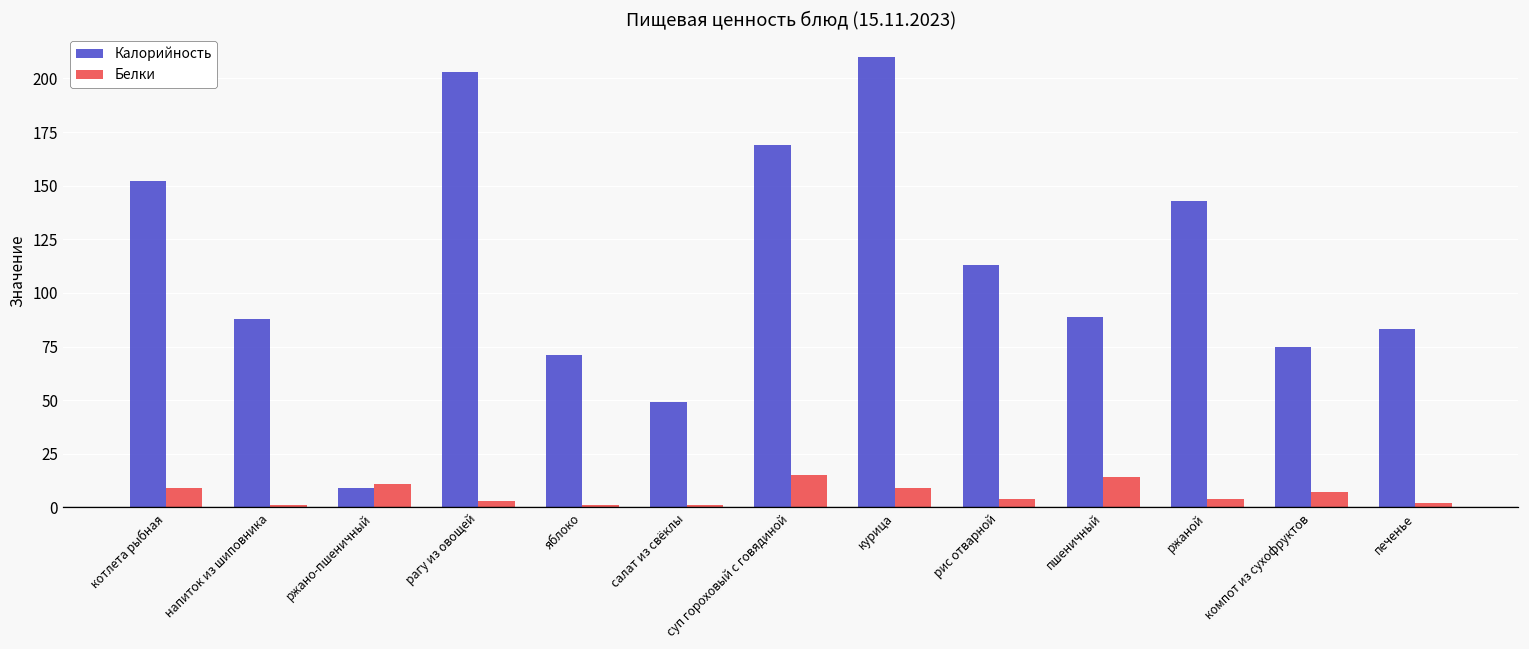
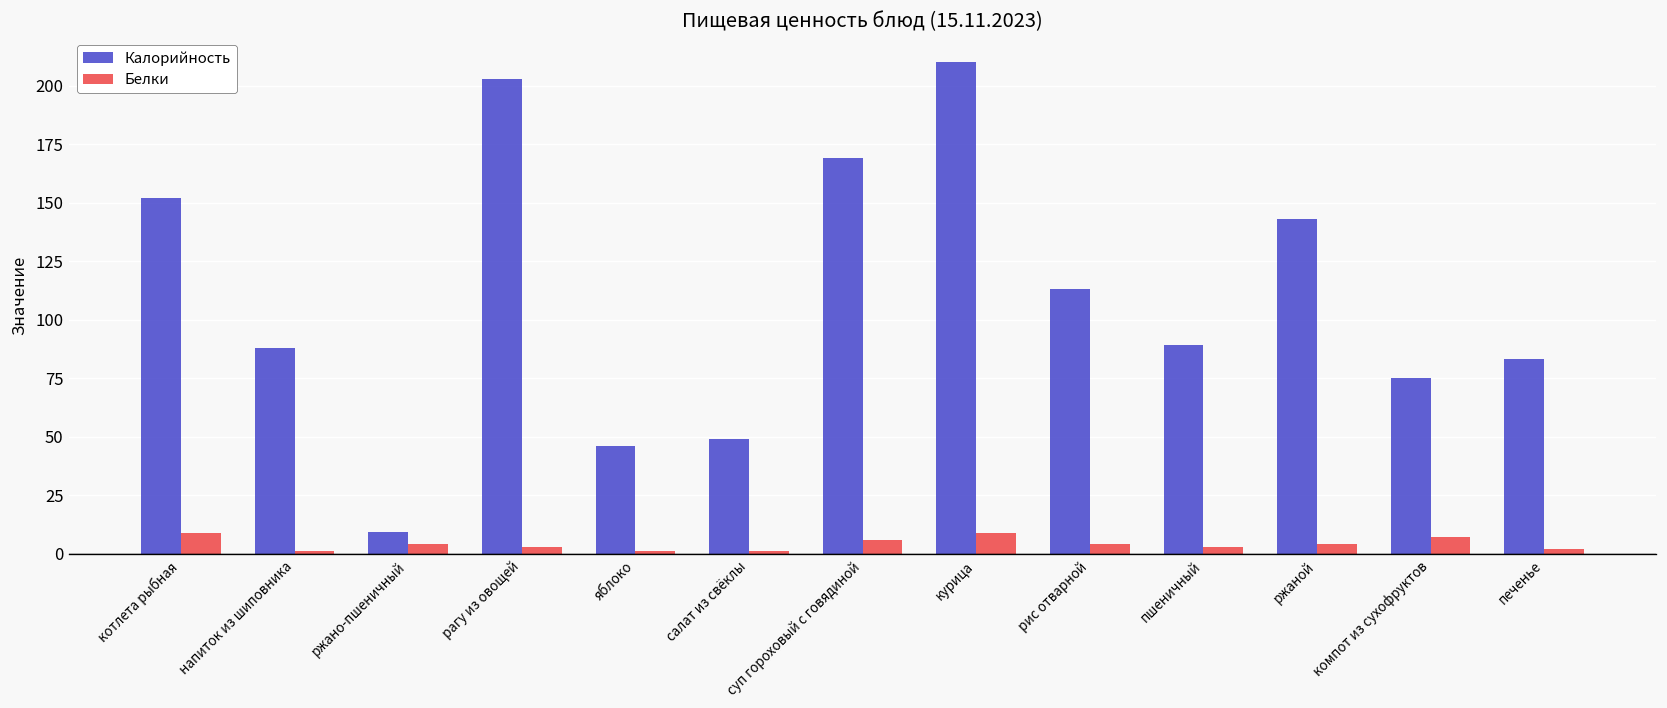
Белки, ржано-пшеничный: 11 -> 4
Калорийность, яблоко: 71 -> 46
Белки, суп гороховый с говядиной: 15 -> 6
Белки, пшеничный: 14 -> 3
